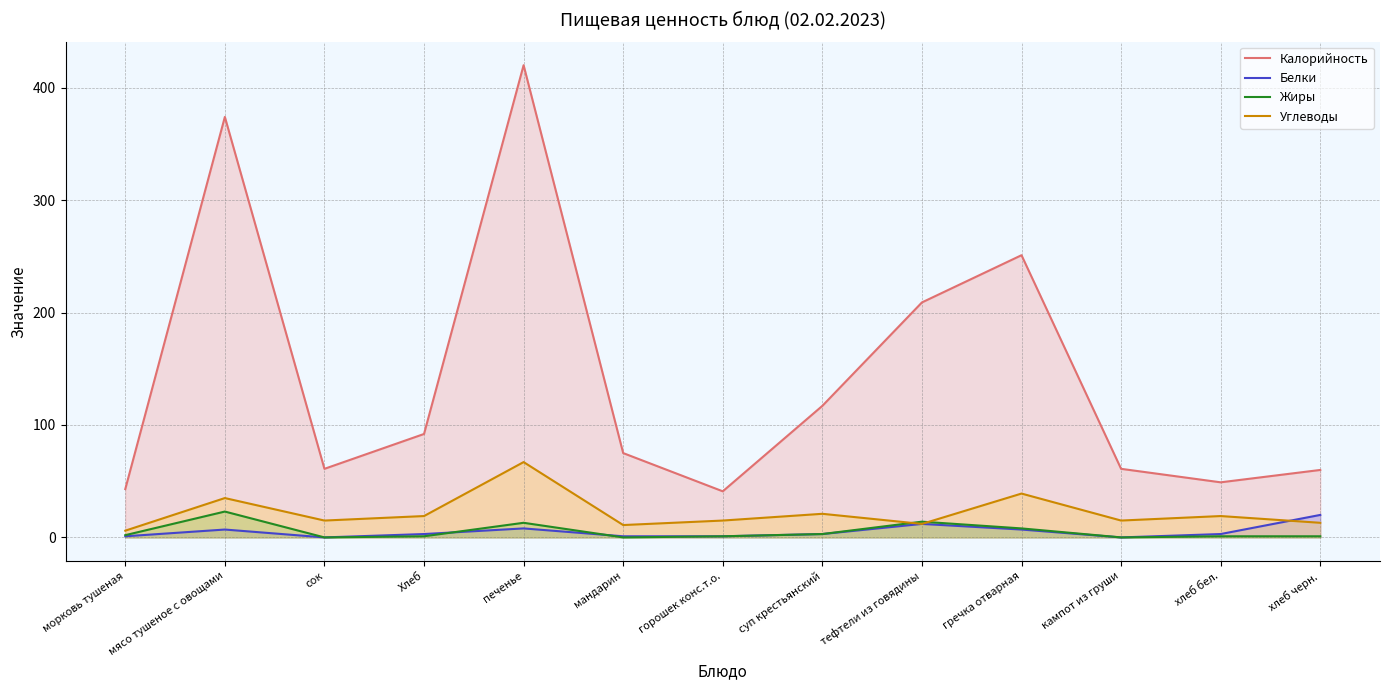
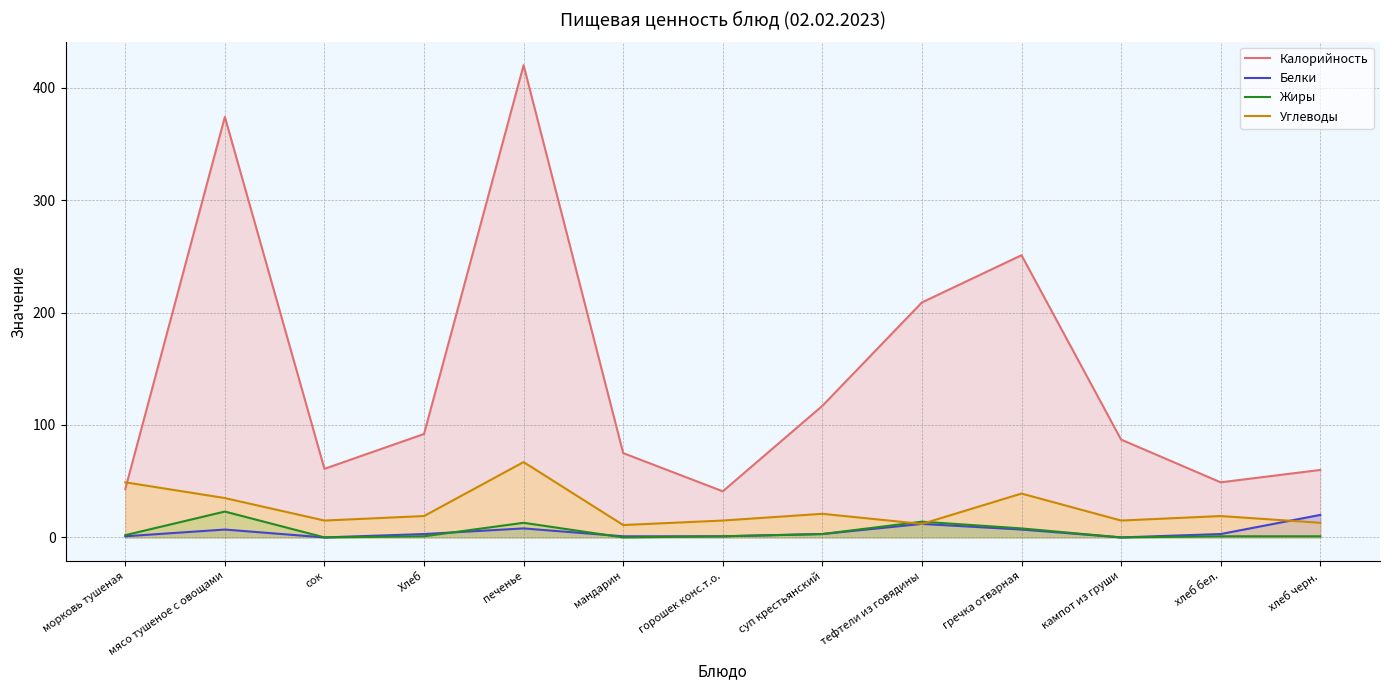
Углеводы, морковь тушеная: 6 -> 49
Калорийность, кампот из груши: 61 -> 87
